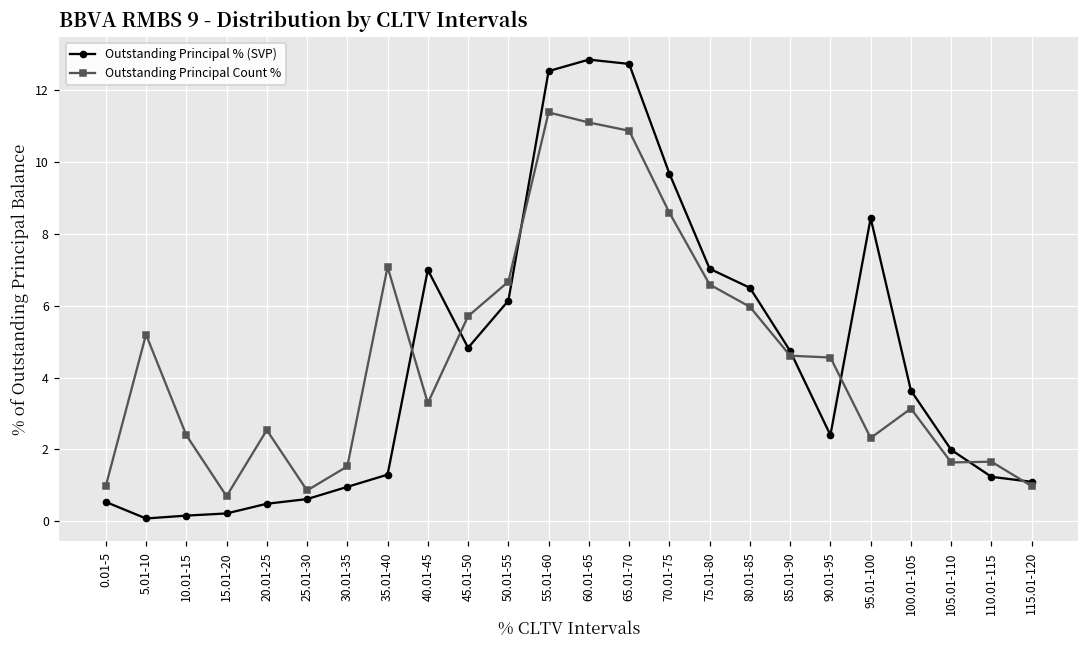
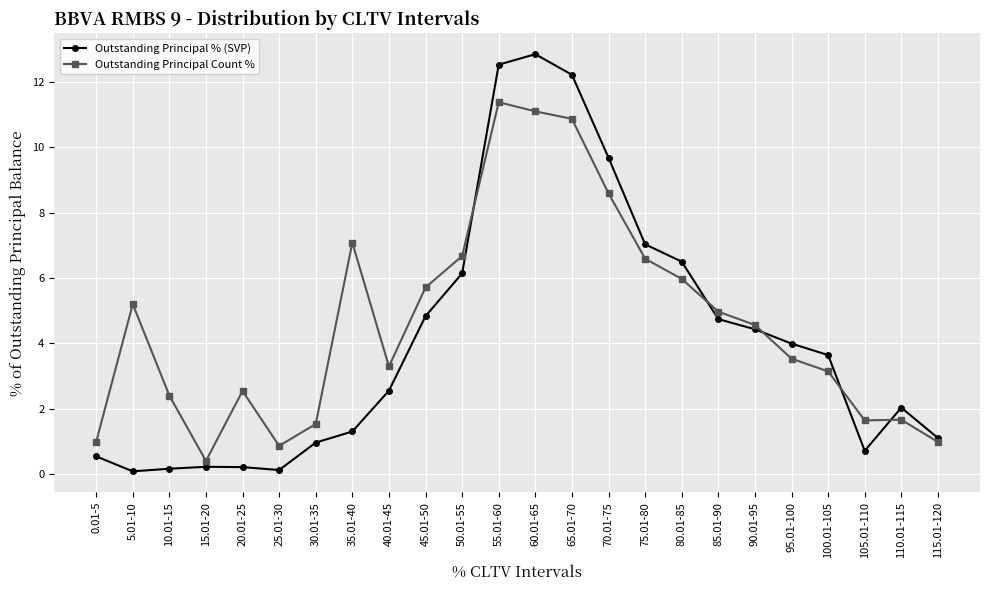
Outstanding Principal Count %, 15.01-20: 0.7 -> 0.4
Outstanding Principal % (SVP), 20.01-25: 0.5 -> 0.2
Outstanding Principal % (SVP), 25.01-30: 0.6 -> 0.1
Outstanding Principal % (SVP), 40.01-45: 7.0 -> 2.6
Outstanding Principal % (SVP), 65.01-70: 12.7 -> 12.2
Outstanding Principal Count %, 85.01-90: 4.6 -> 5.0
Outstanding Principal % (SVP), 90.01-95: 2.4 -> 4.4
Outstanding Principal % (SVP), 95.01-100: 8.4 -> 4.0
Outstanding Principal Count %, 95.01-100: 2.3 -> 3.5
Outstanding Principal % (SVP), 105.01-110: 2.0 -> 0.7
Outstanding Principal % (SVP), 110.01-115: 1.2 -> 2.0
